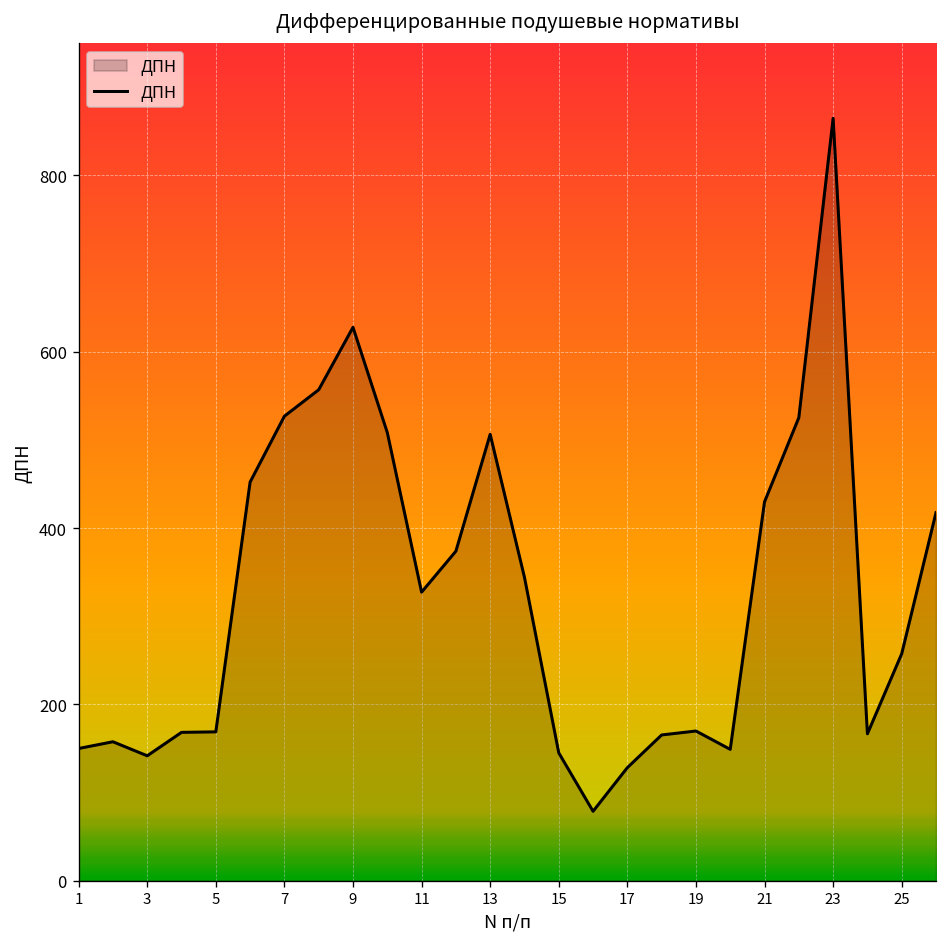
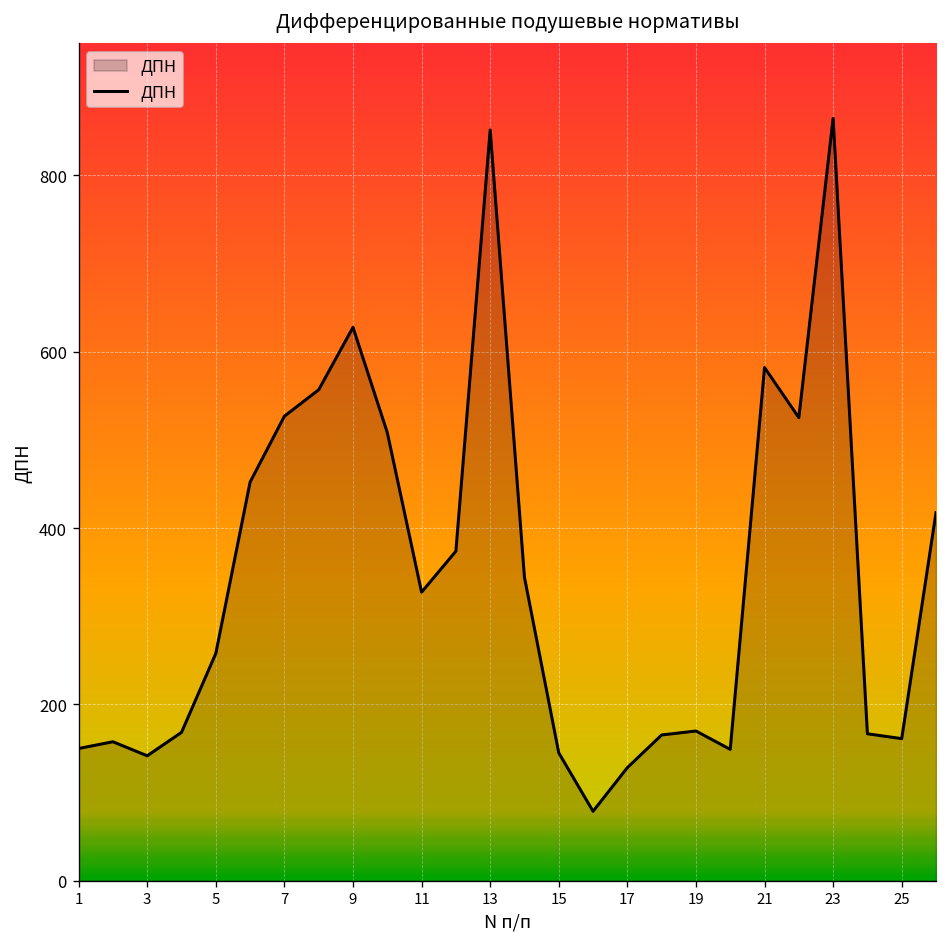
5: 170 -> 260
13: 510 -> 850
21: 430 -> 580
25: 260 -> 160
